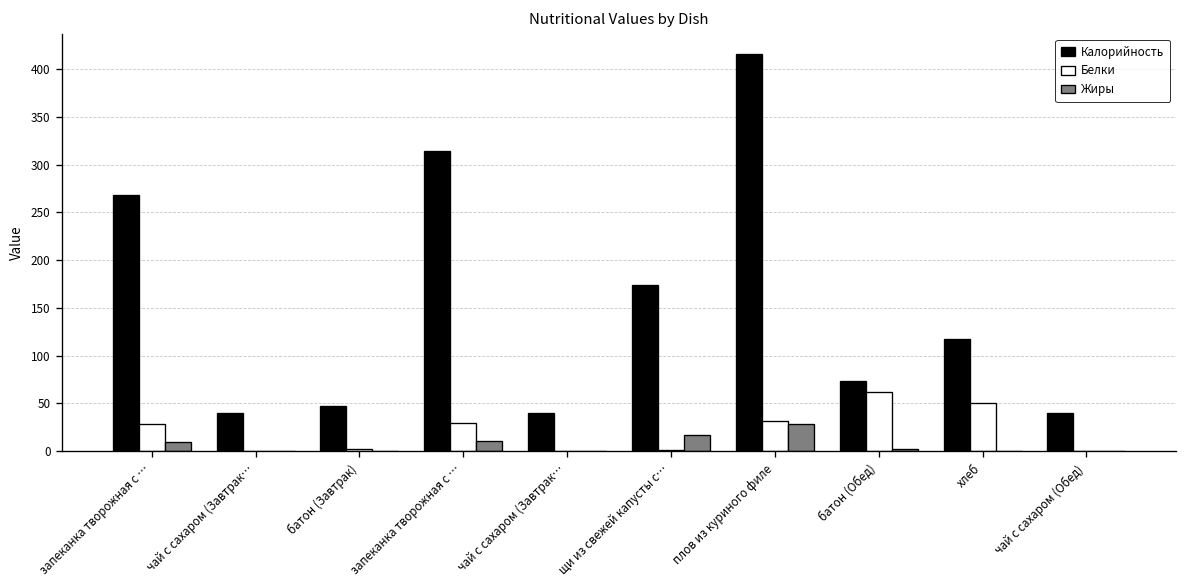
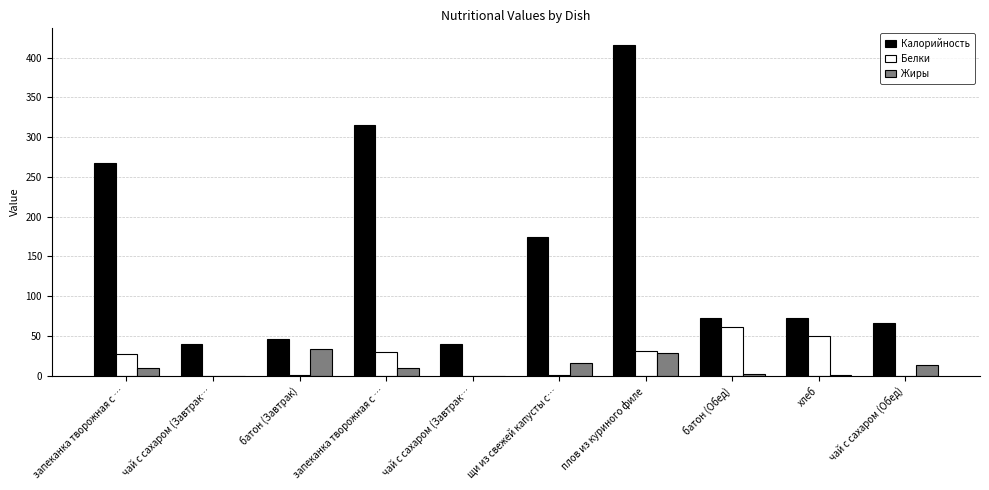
Жиры, батон (Завтрак): 0 -> 30
Калорийность, хлеб: 120 -> 70
Калорийность, чай с сахаром (Обед): 40 -> 70
Жиры, чай с сахаром (Обед): 0 -> 10
